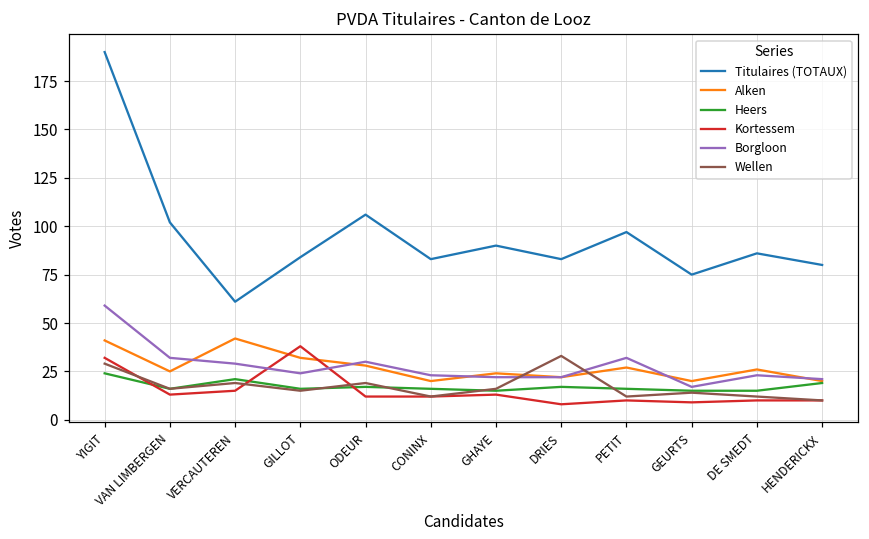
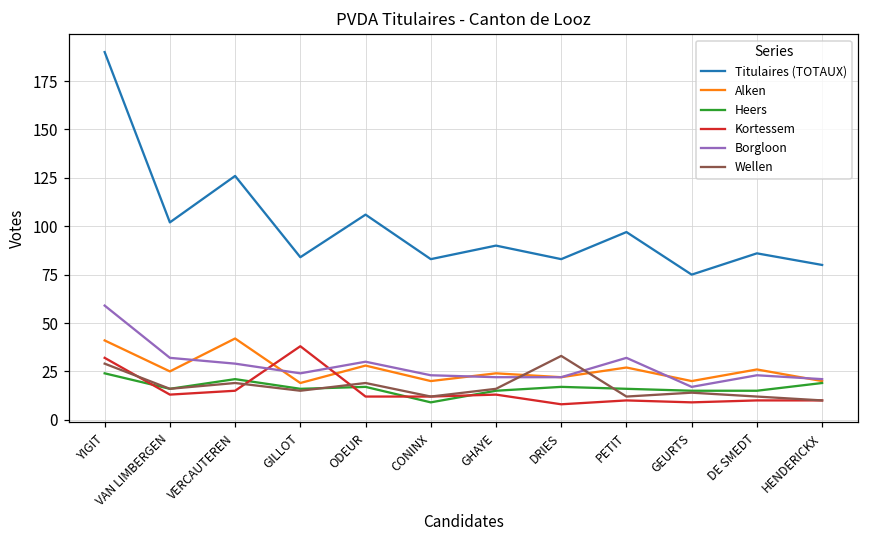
Titulaires (TOTAUX), VERCAUTEREN: 61 -> 126
Alken, GILLOT: 32 -> 19
Heers, CONINX: 16 -> 9
